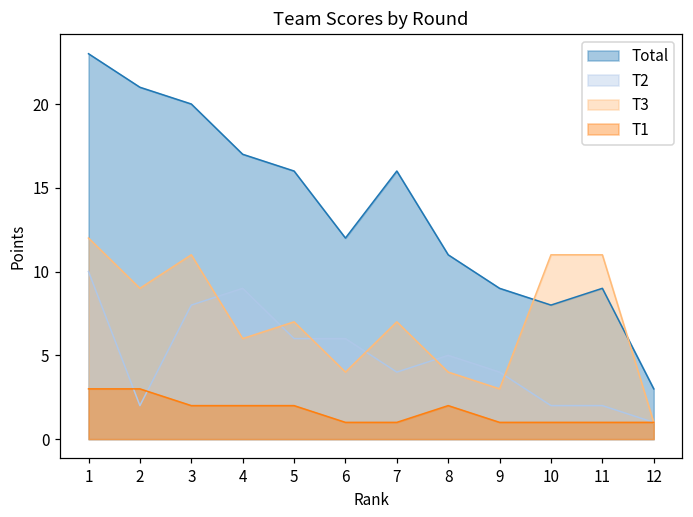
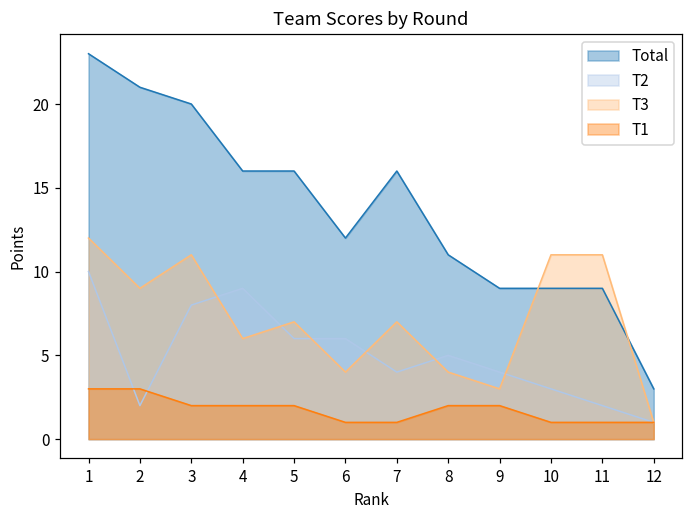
Total, 4: 17 -> 16
T1, 9: 1 -> 2
Total, 10: 8 -> 9
T2, 10: 2 -> 3
